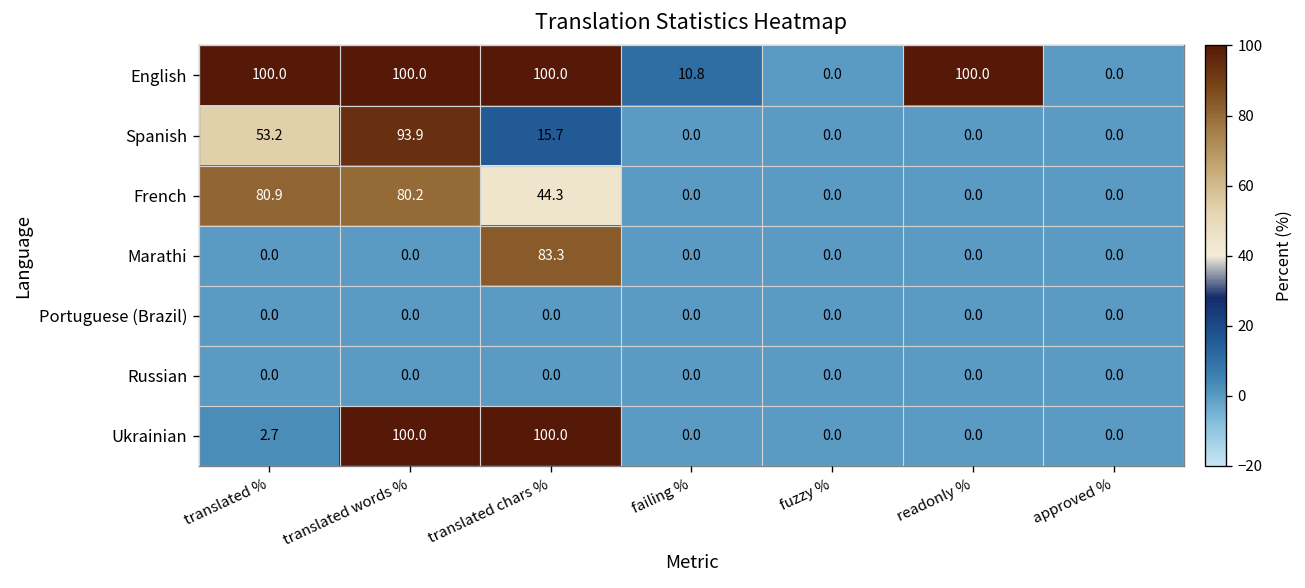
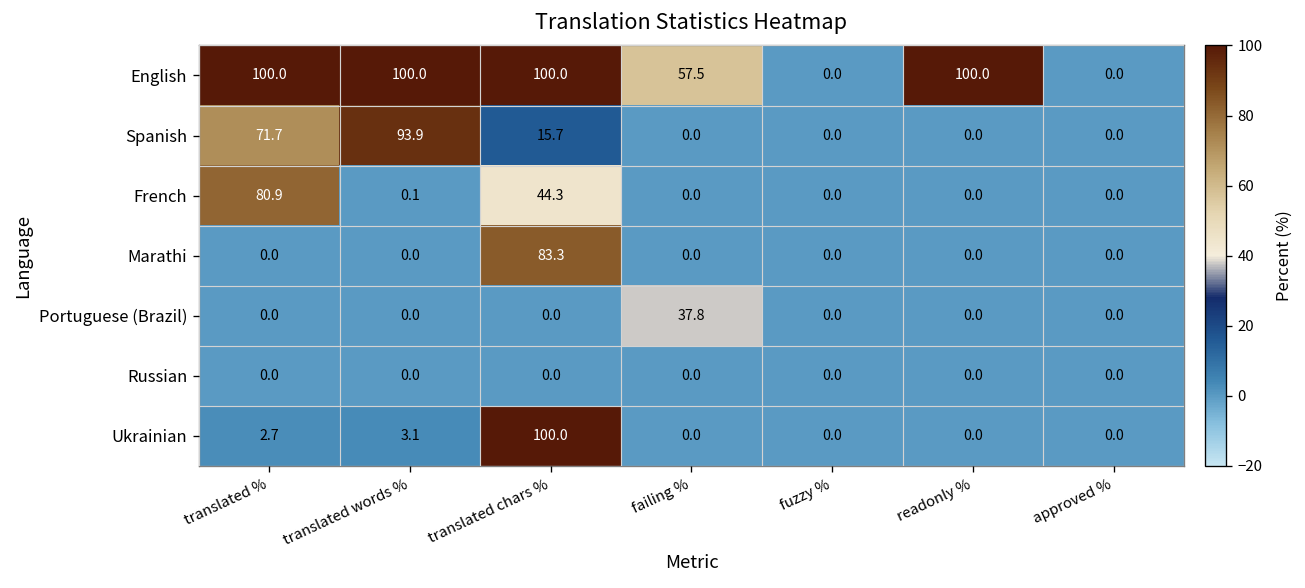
English, failing %: 10.8 -> 57.5
Spanish, translated %: 53.2 -> 71.7
French, translated words %: 80.2 -> 0.1
Portuguese (Brazil), failing %: 0.0 -> 37.8
Ukrainian, translated words %: 100.0 -> 3.1
